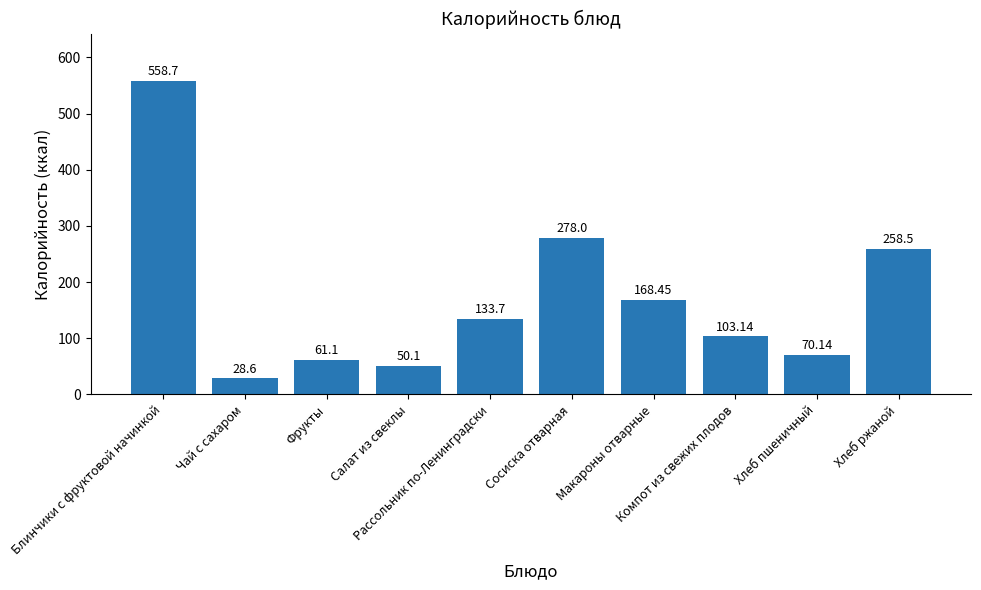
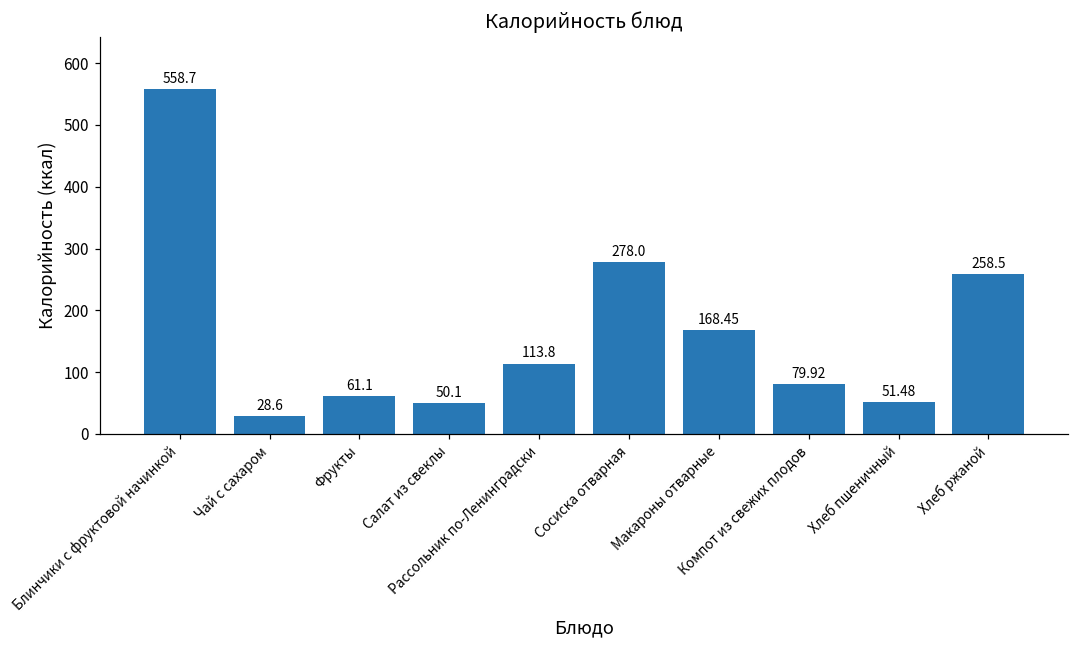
Рассольник по-Ленинградски: 133.7 -> 113.8
Компот из свежих плодов: 103.14 -> 79.92
Хлеб пшеничный: 70.14 -> 51.48
